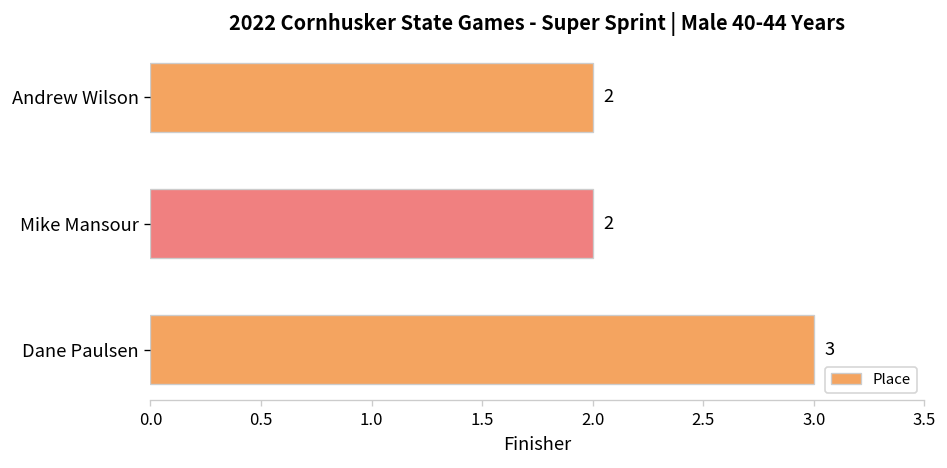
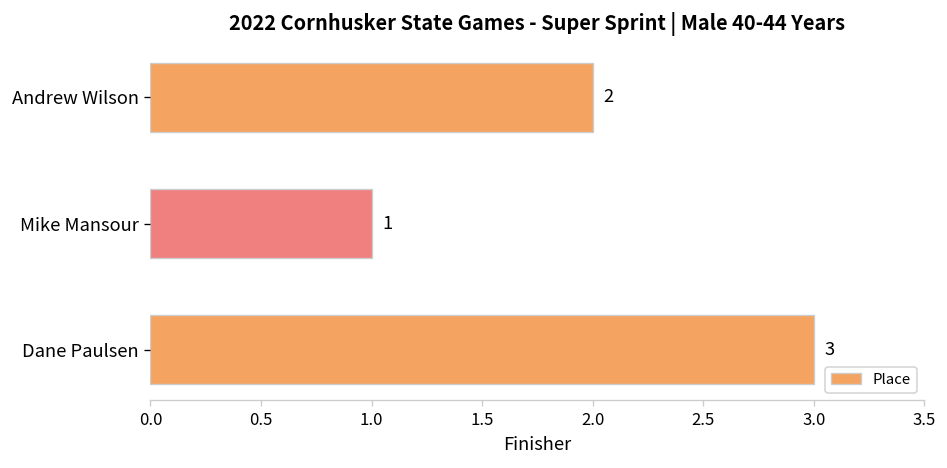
Mike Mansour: 2 -> 1
